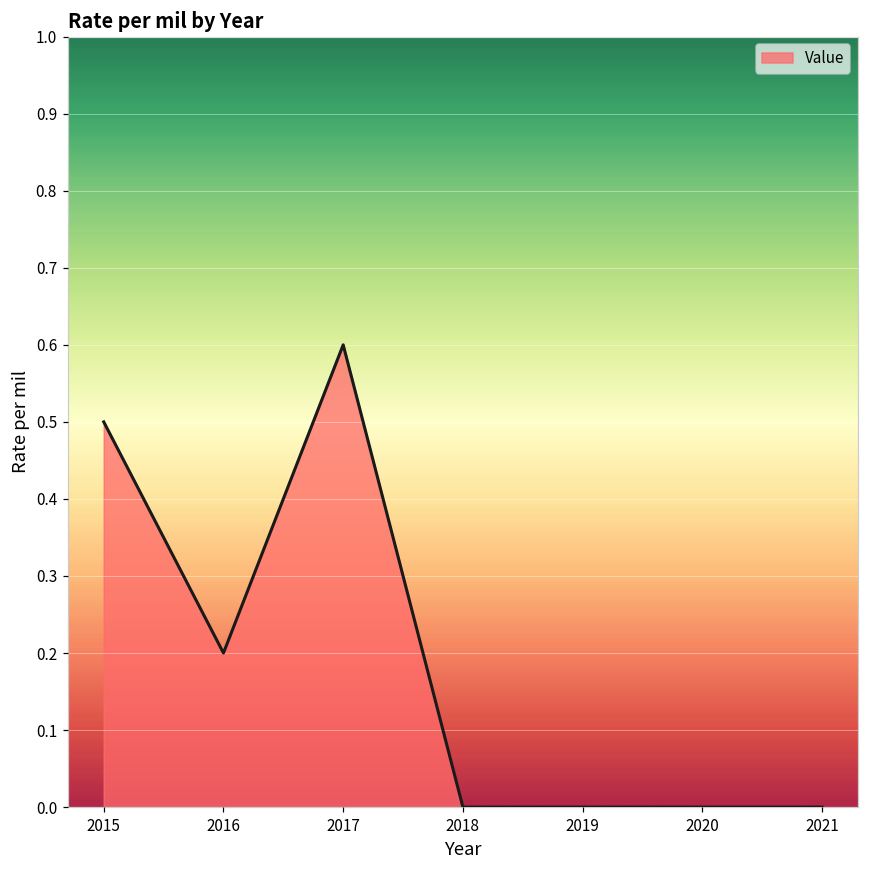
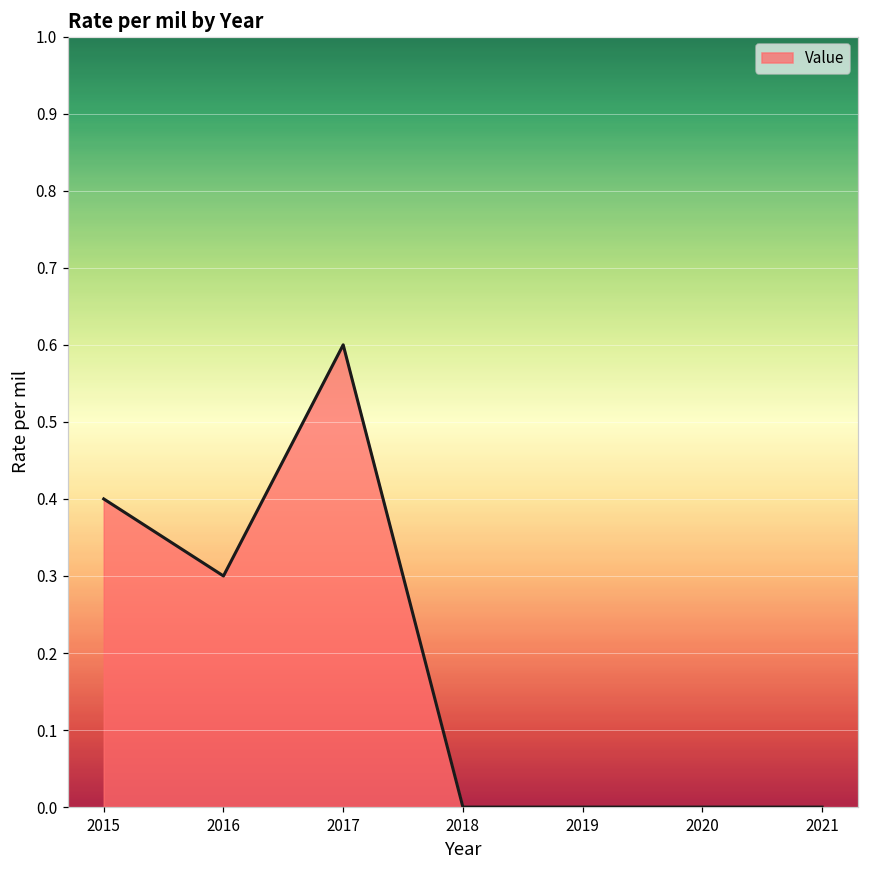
2015: 0.5 -> 0.4
2016: 0.2 -> 0.3
